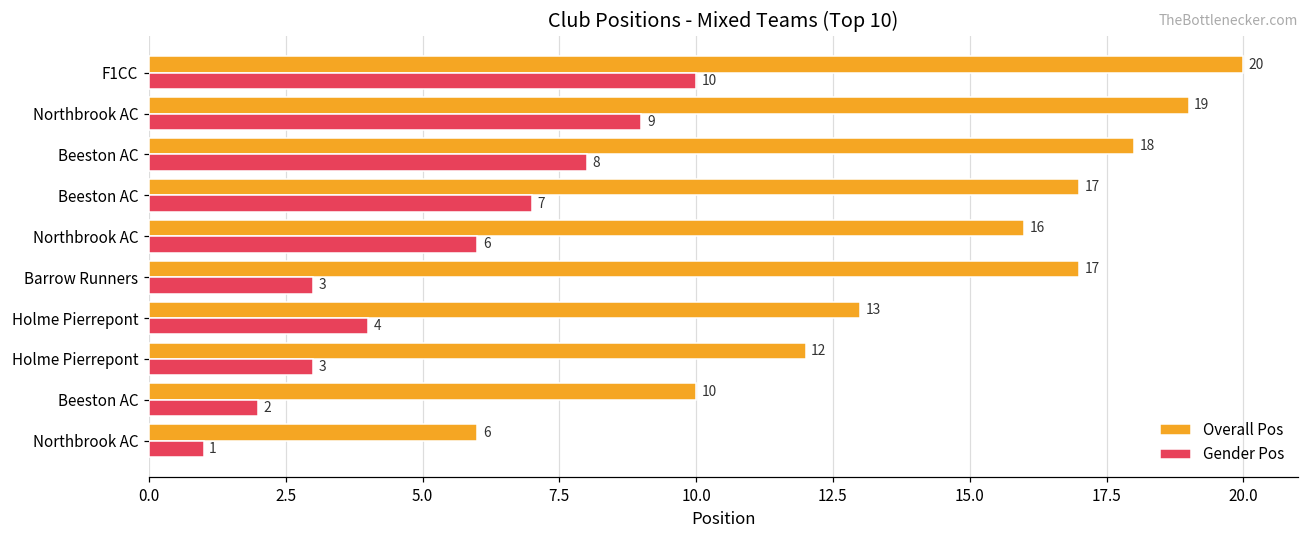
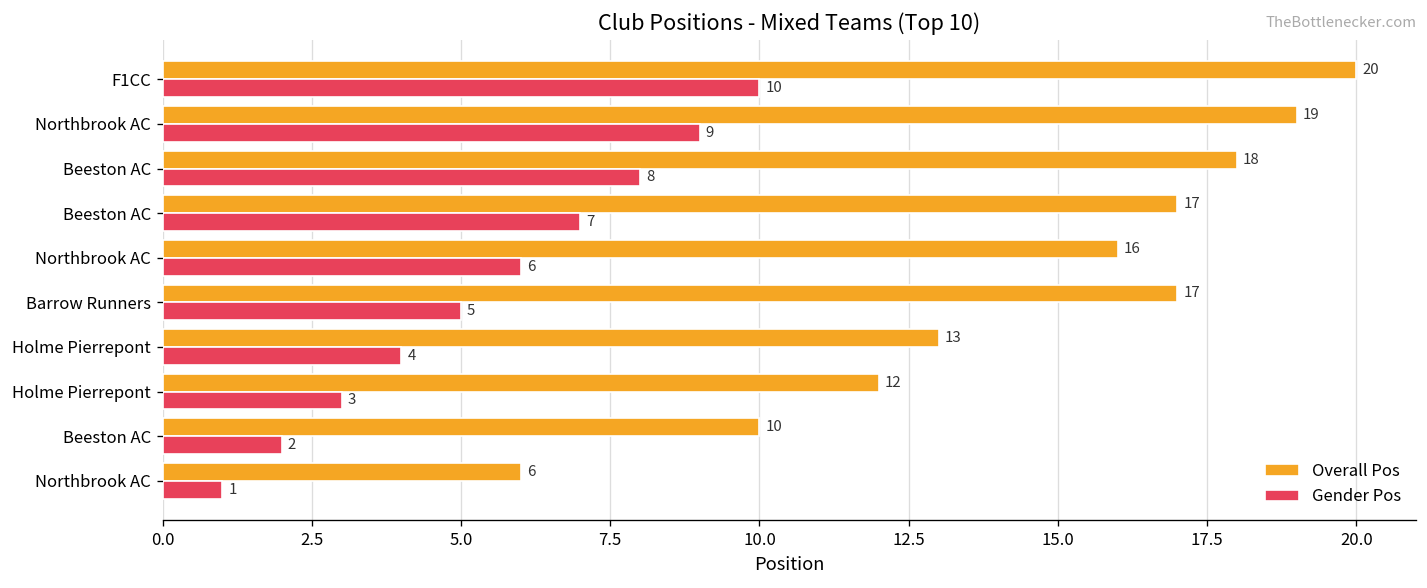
Gender Pos, Barrow Runners: 3 -> 5
